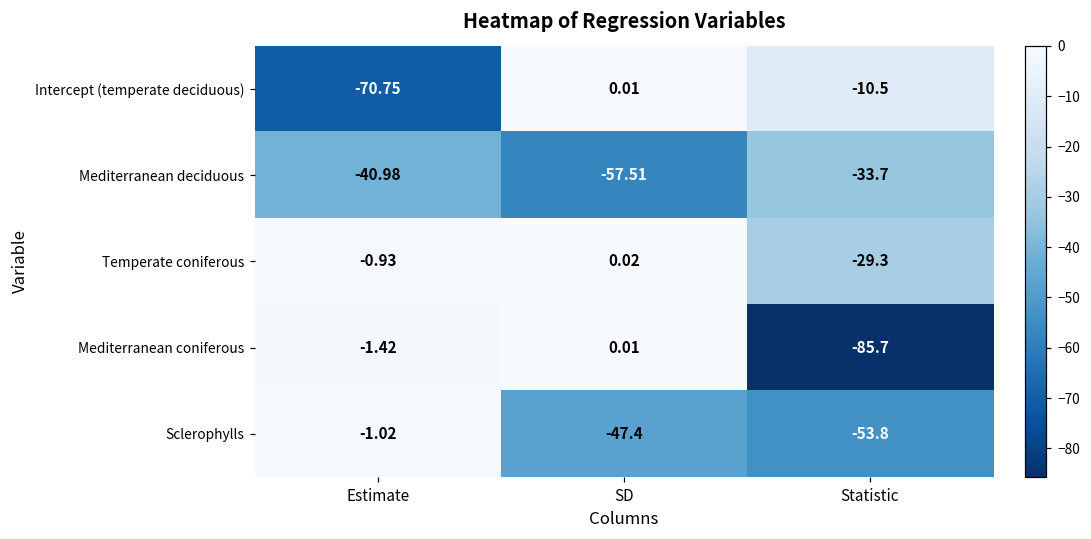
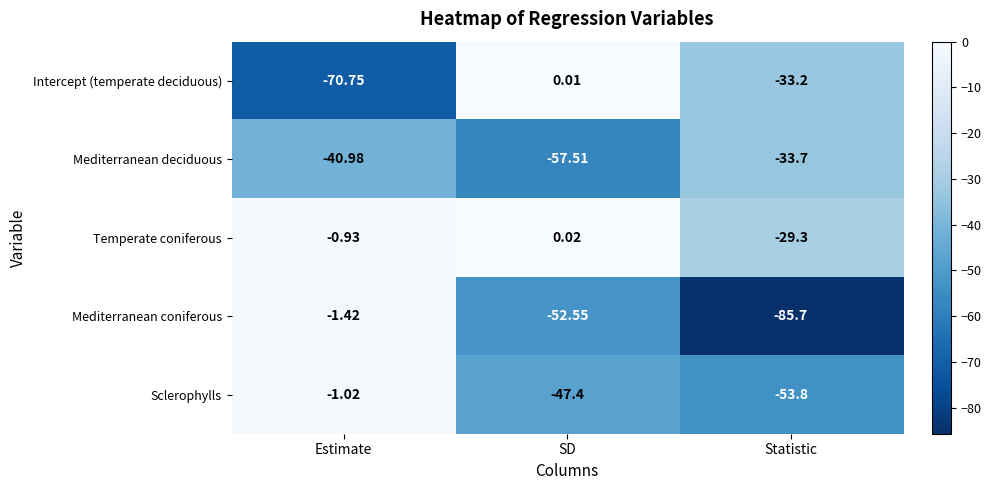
Intercept (temperate deciduous), Statistic: -10.5 -> -33.2
Mediterranean coniferous, SD: 0.01 -> -52.55
